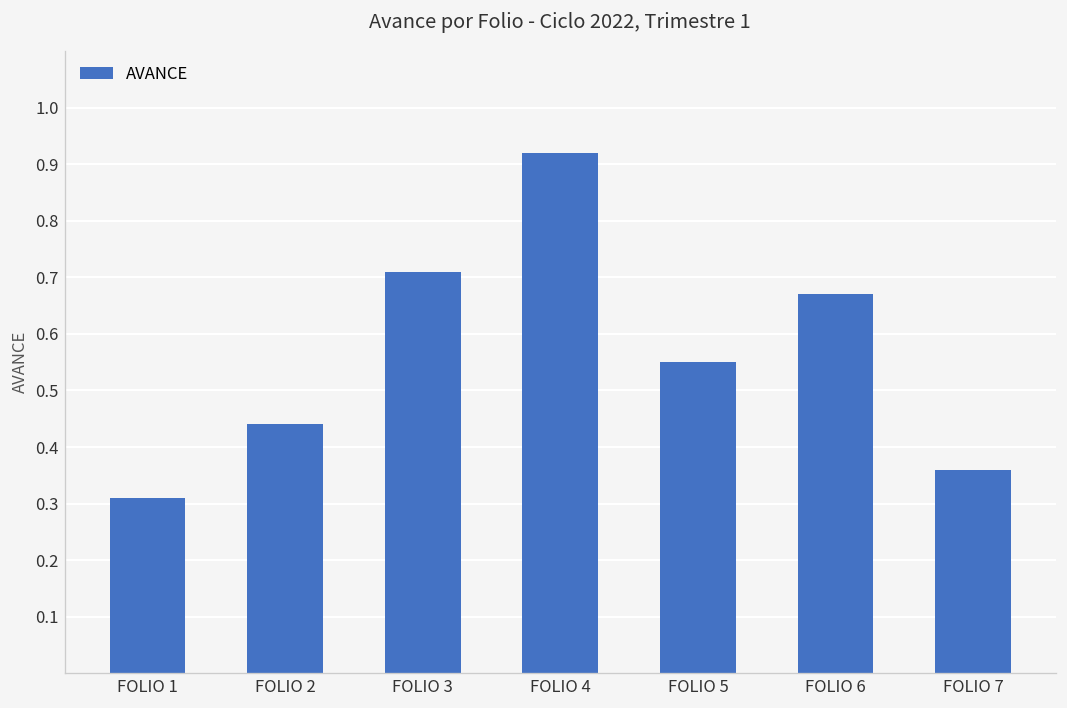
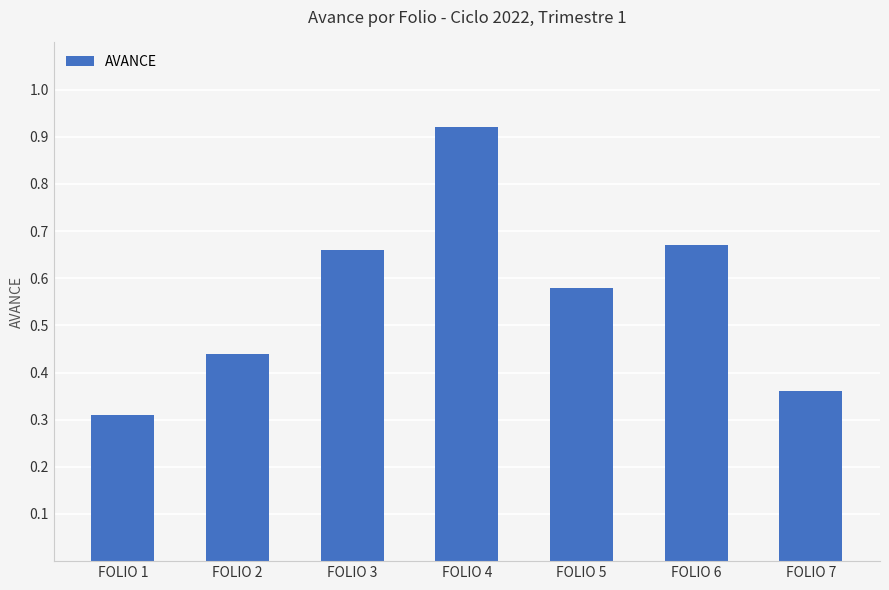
FOLIO 3: 0.71 -> 0.66
FOLIO 5: 0.55 -> 0.58
